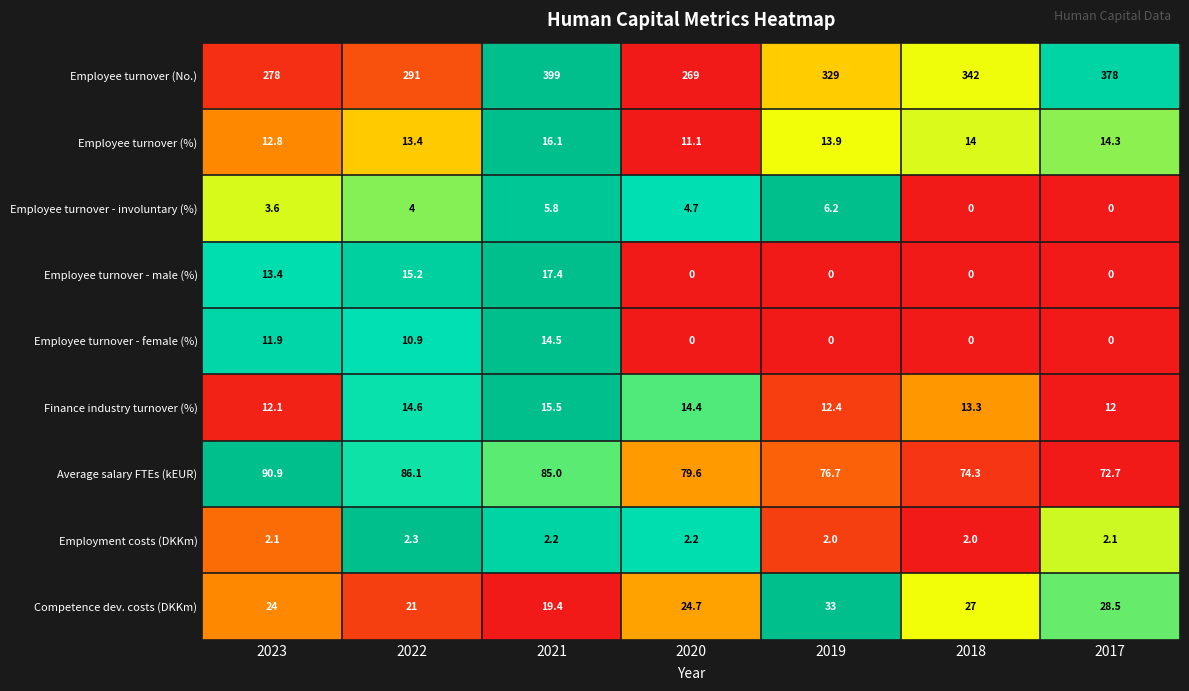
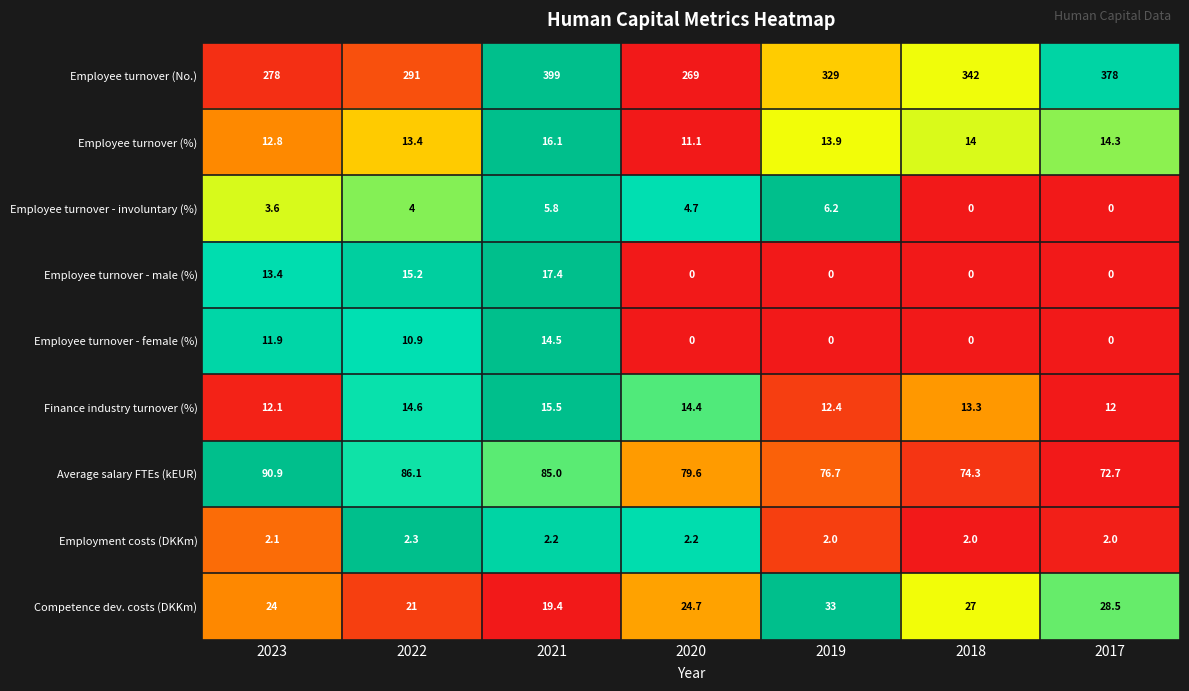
Employment costs (DKKm), 2017: 2.1 -> 2.0
